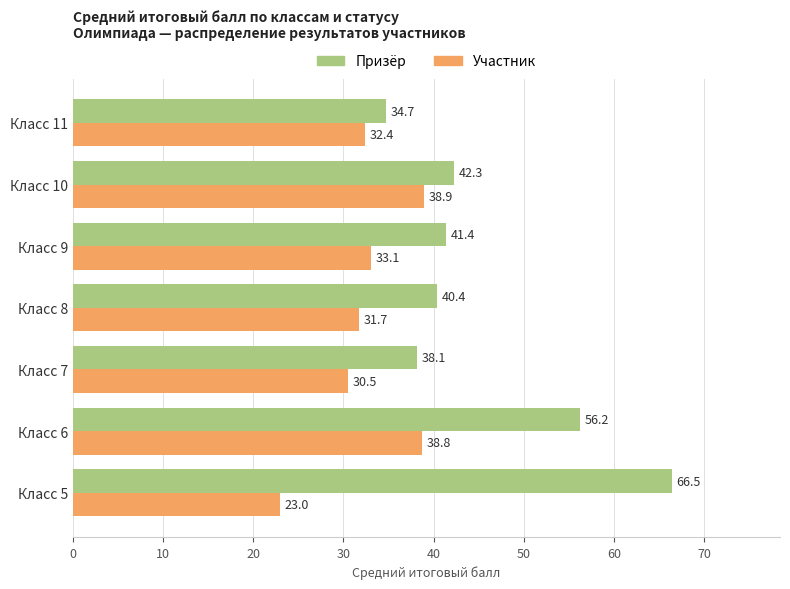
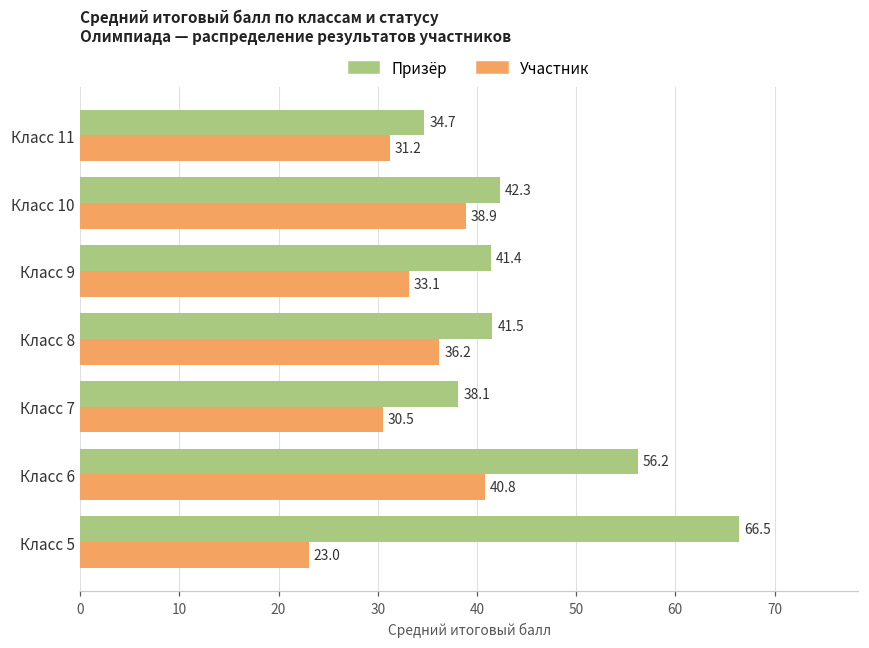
Участник, Класс 11: 32.4 -> 31.2
Призёр, Класс 8: 40.4 -> 41.5
Участник, Класс 8: 31.7 -> 36.2
Участник, Класс 6: 38.8 -> 40.8
